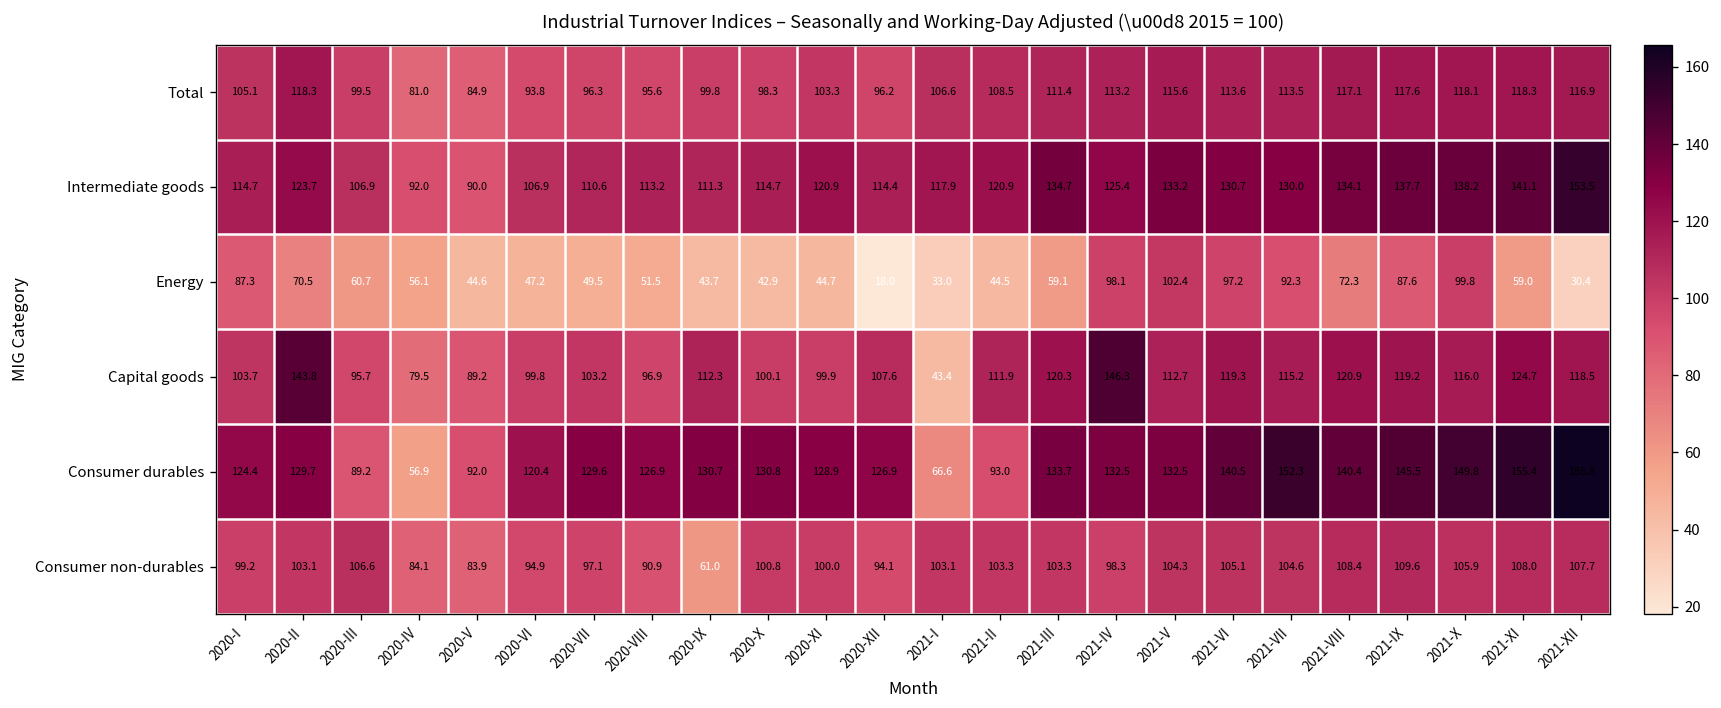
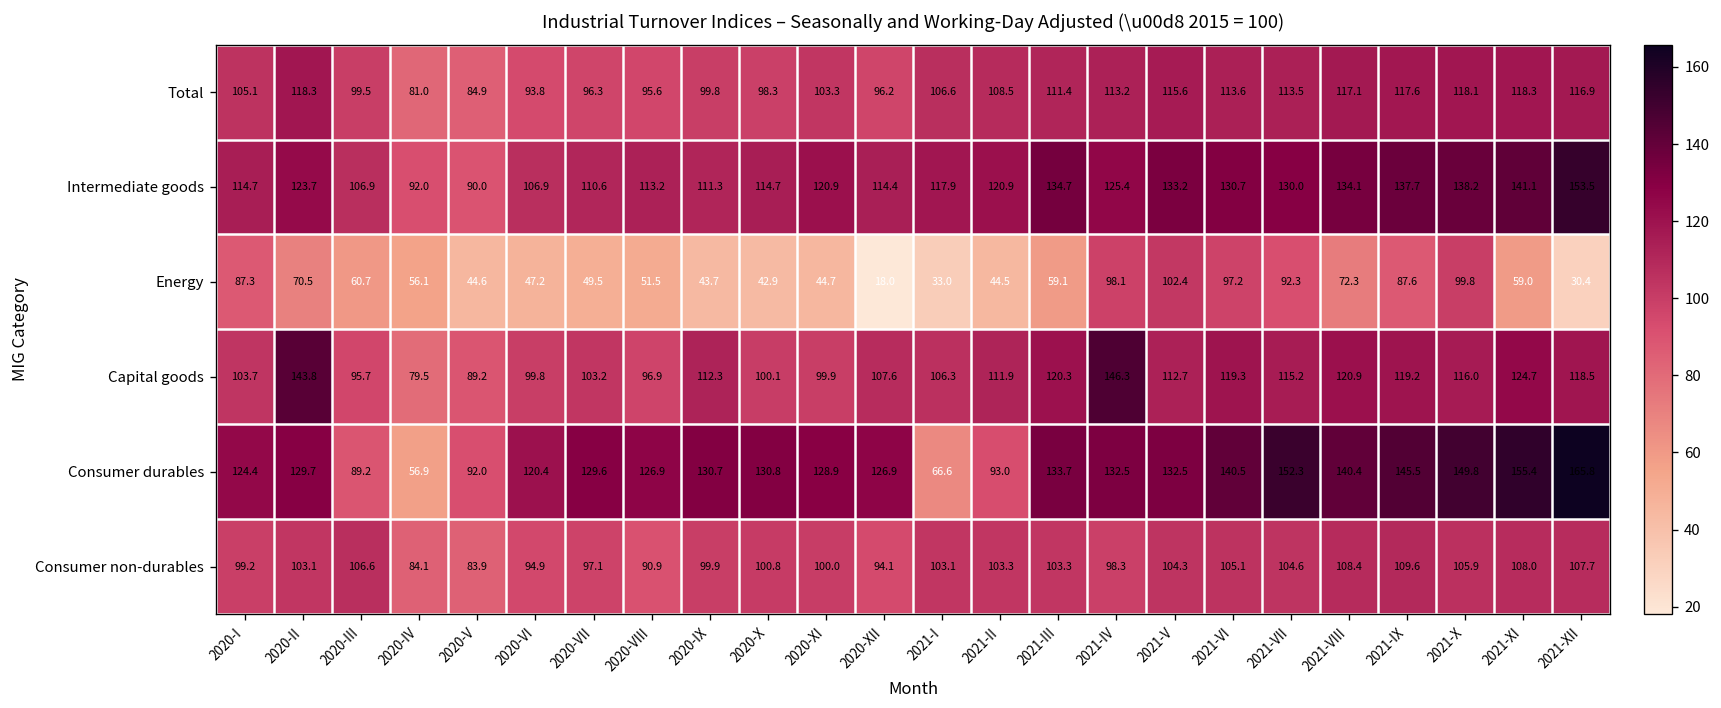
Capital goods, 2021-I: 43.4 -> 106.3
Consumer non-durables, 2020-IX: 61.0 -> 99.9
